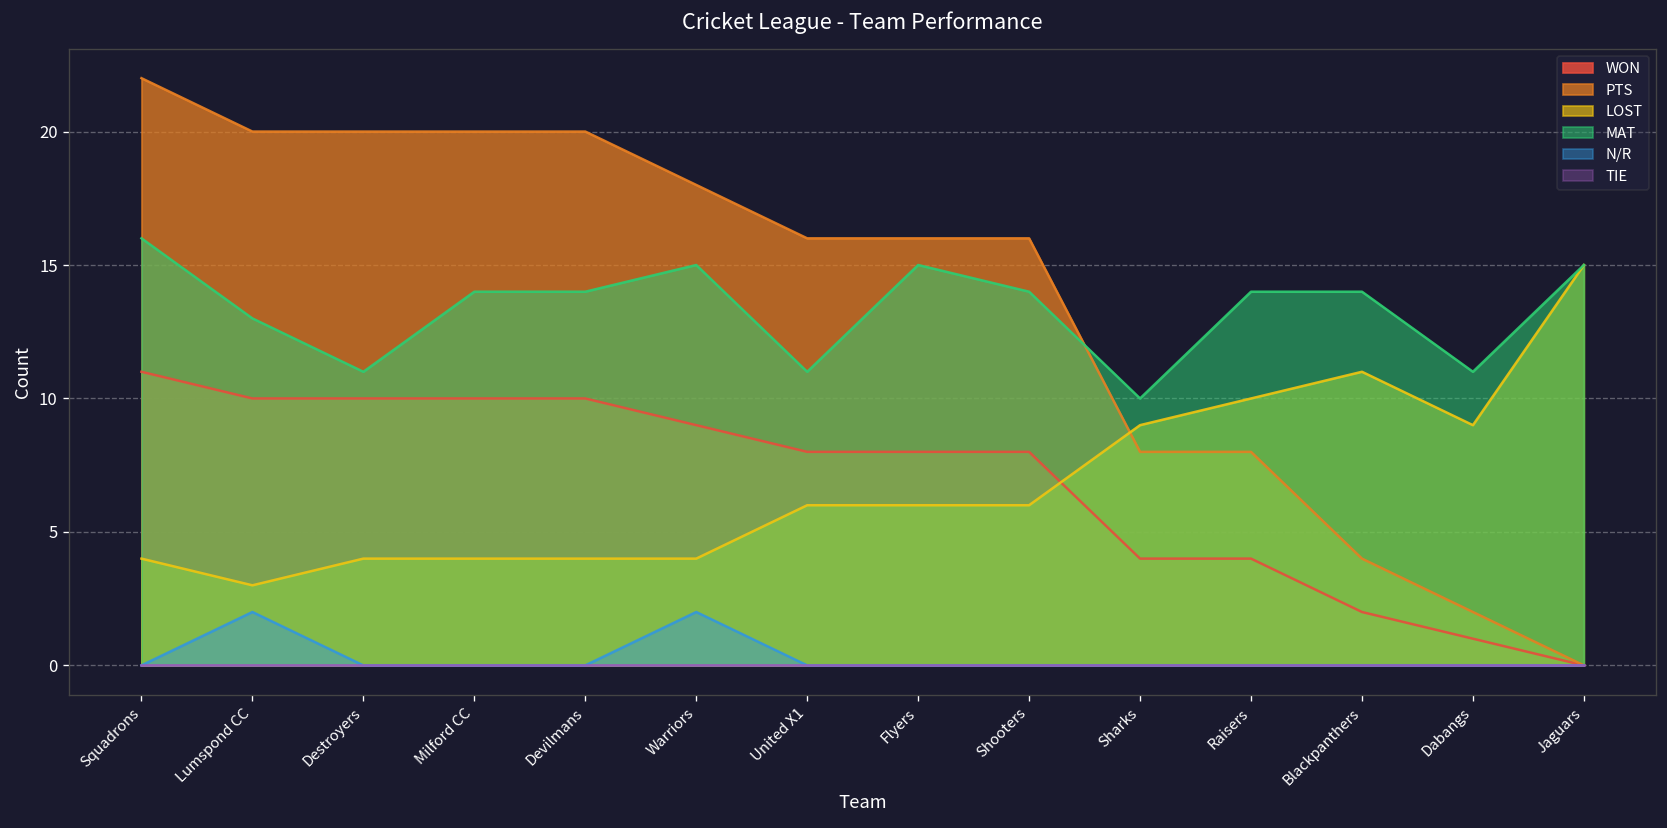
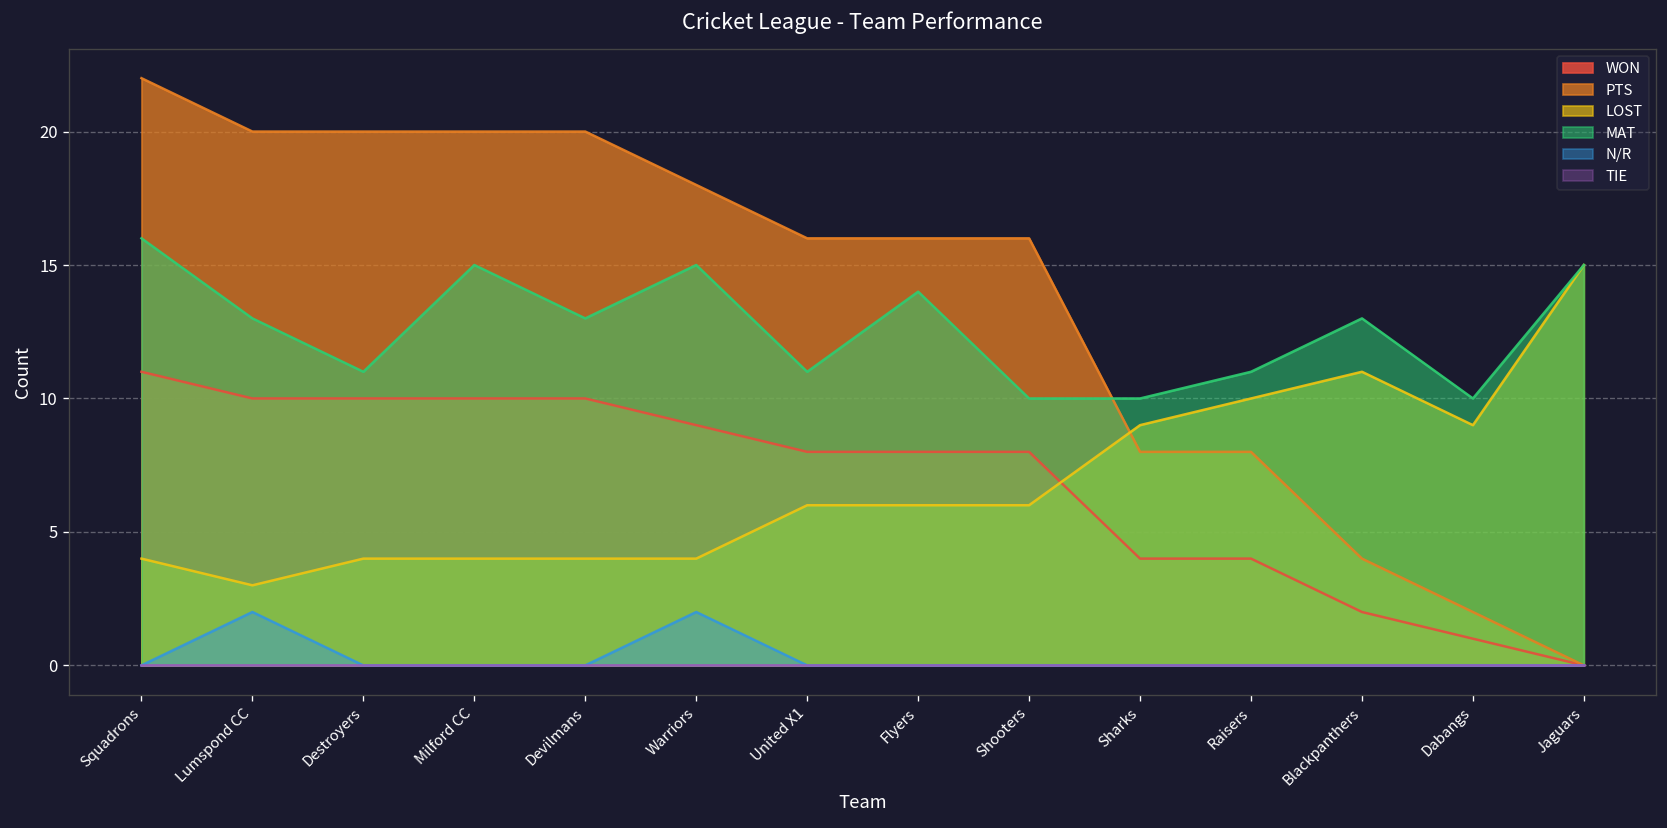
MAT, Milford CC: 14 -> 15
MAT, Devilmans: 14 -> 13
MAT, Flyers: 15 -> 14
MAT, Shooters: 14 -> 10
MAT, Raisers: 14 -> 11
MAT, Blackpanthers: 14 -> 13
MAT, Dabangs: 11 -> 10
